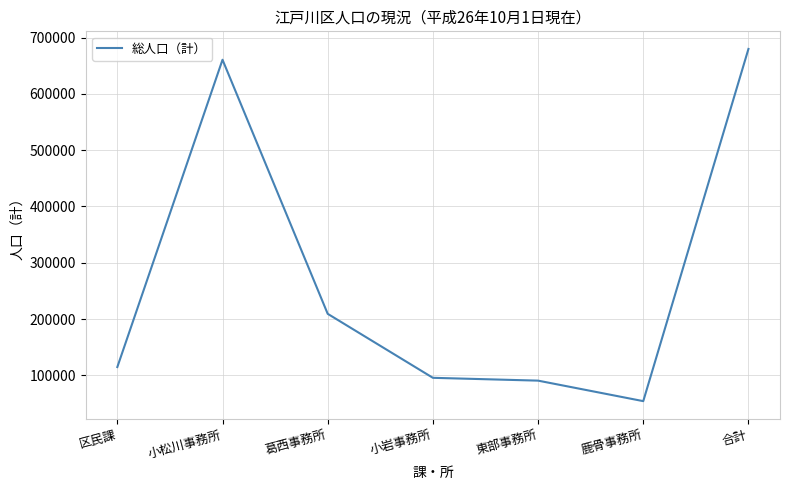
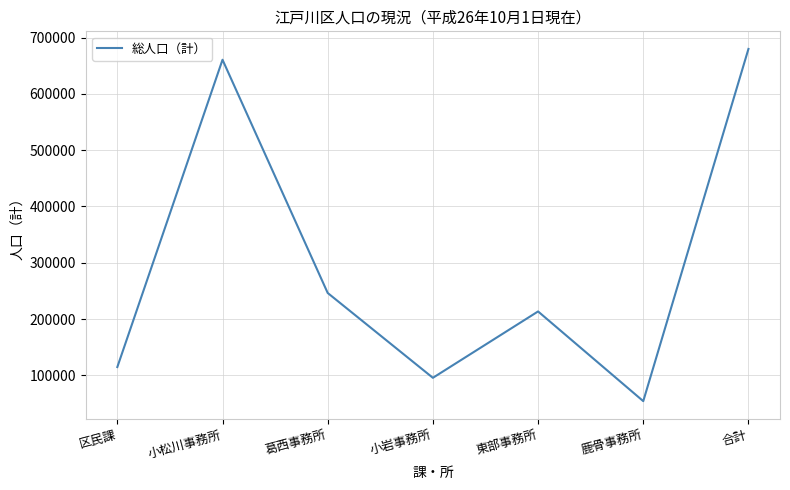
葛西事務所: 210000 -> 250000
東部事務所: 90000 -> 210000
